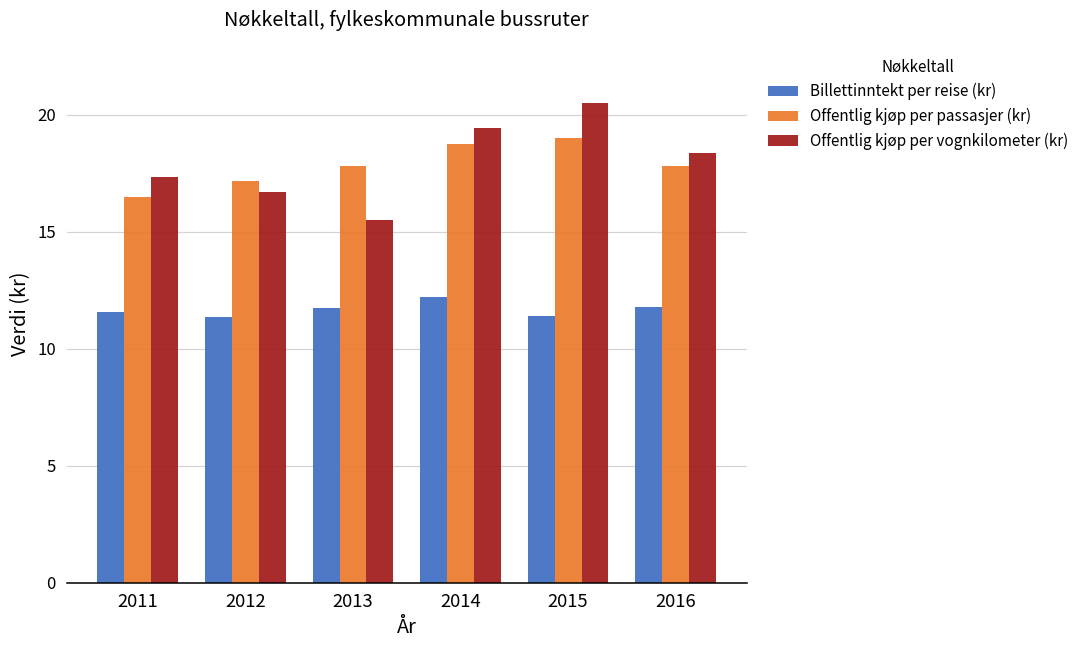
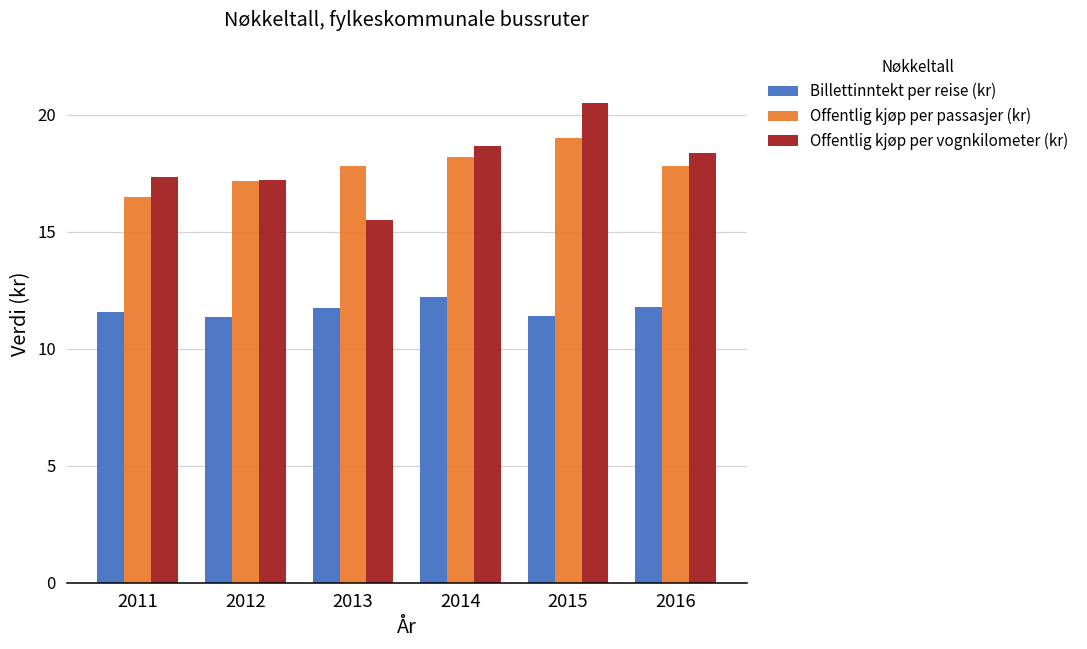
Offentlig kjøp per vognkilometer (kr), 2012: 16.7 -> 17.2
Offentlig kjøp per passasjer (kr), 2014: 18.8 -> 18.2
Offentlig kjøp per vognkilometer (kr), 2014: 19.5 -> 18.7
